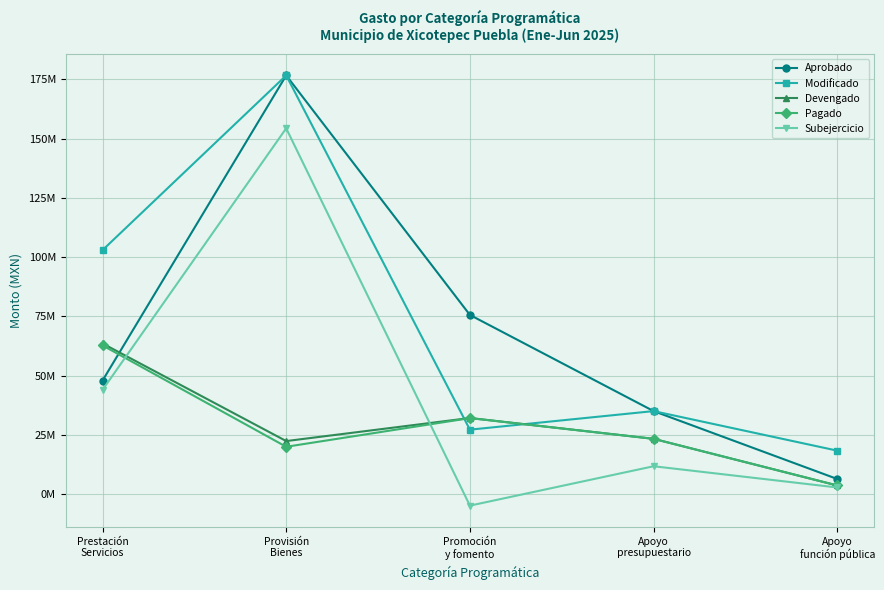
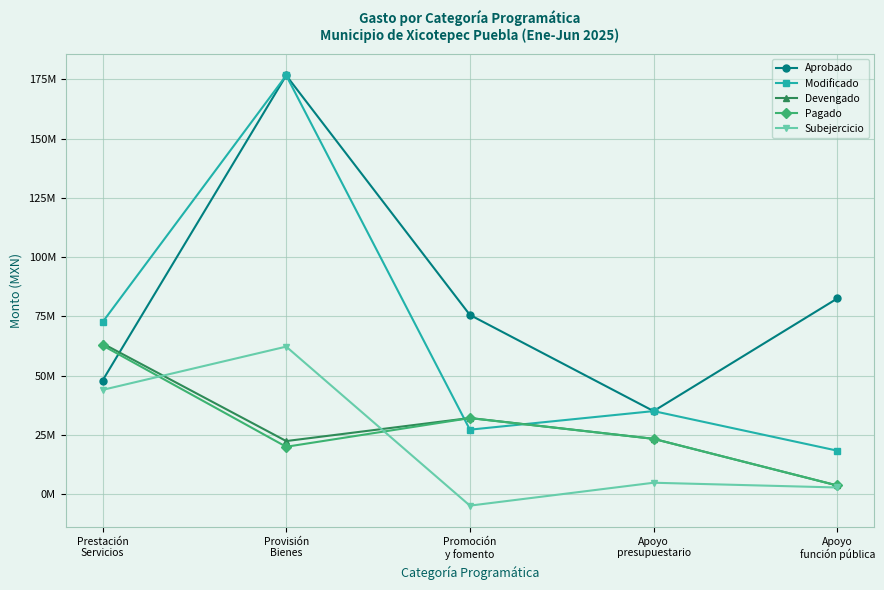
Modificado, Prestación Servicios: 103000000 -> 73000000
Subejercicio, Provisión Bienes: 154000000 -> 62000000
Subejercicio, Apoyo presupuestario: 12000000 -> 5000000
Aprobado, Apoyo función pública: 6000000 -> 83000000
